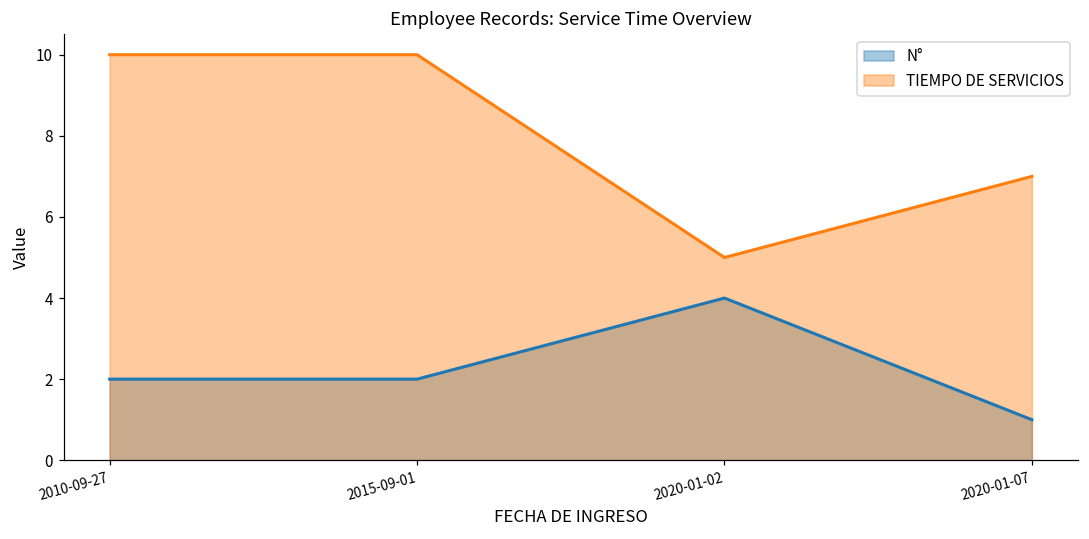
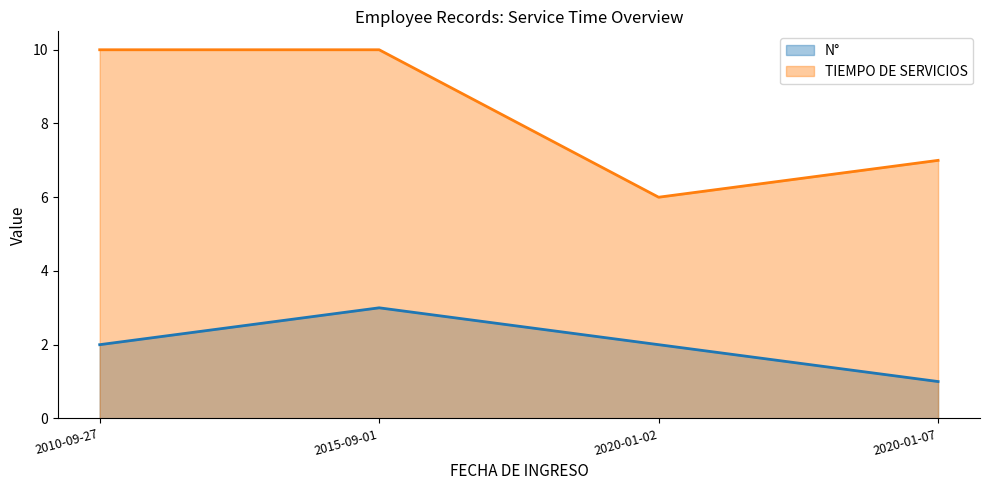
N°, 2015-09-01: 2 -> 3
N°, 2020-01-02: 4 -> 2
TIEMPO DE SERVICIOS, 2020-01-02: 5 -> 6
